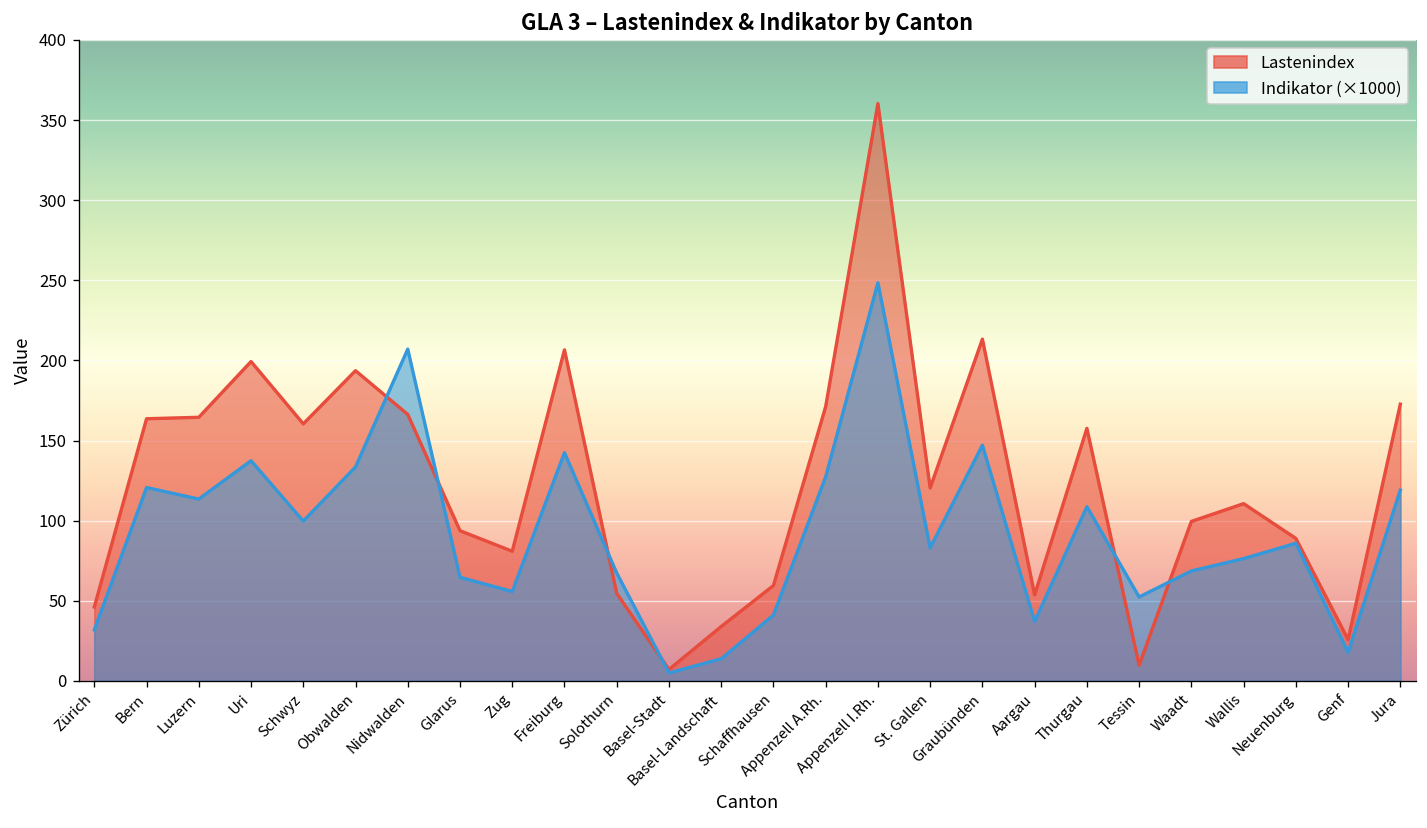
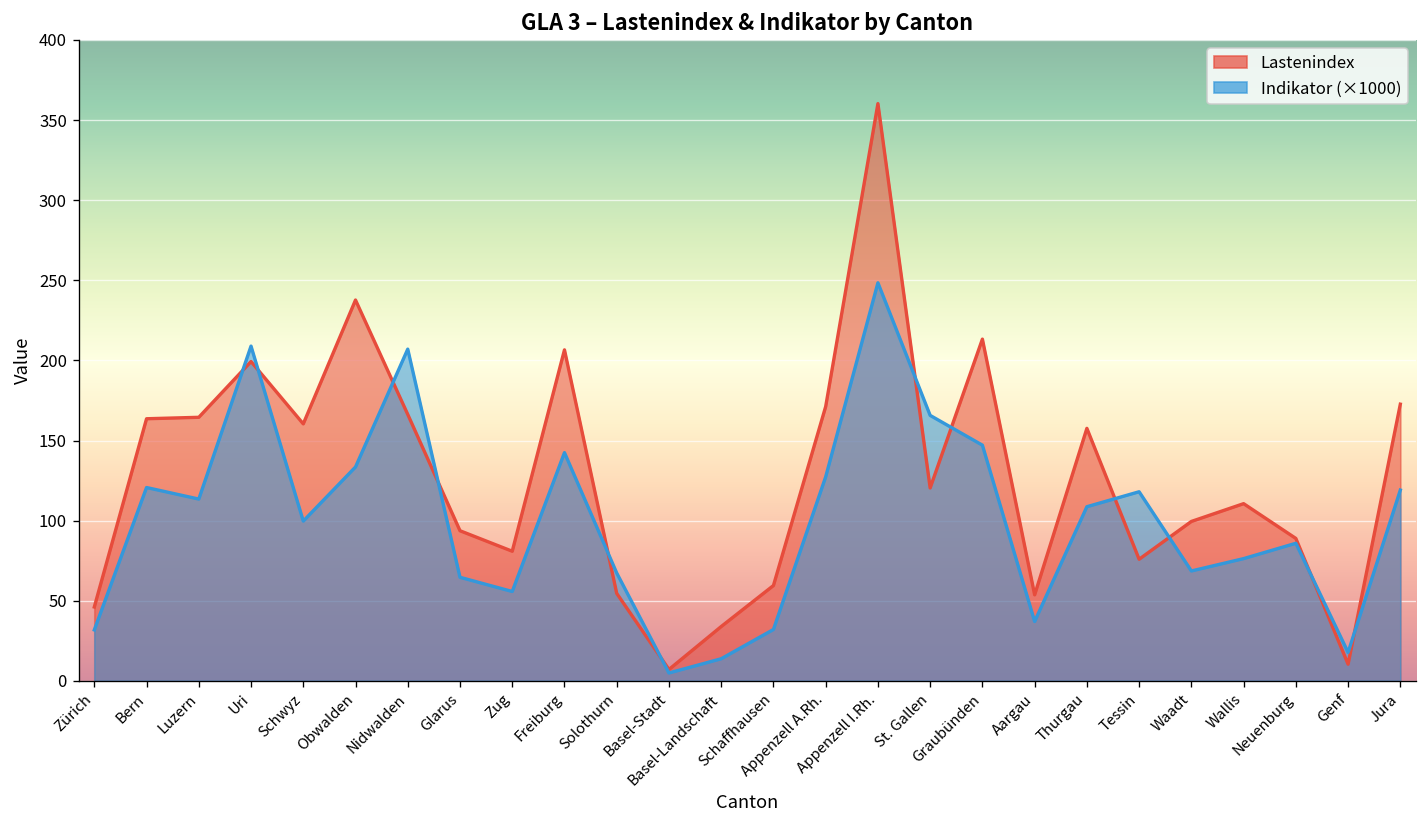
Indikator (×1000), Uri: 137 -> 209
Lastenindex, Obwalden: 194 -> 238
Indikator (×1000), Schaffhausen: 41 -> 32
Indikator (×1000), St. Gallen: 83 -> 166
Lastenindex, Tessin: 10 -> 76
Indikator (×1000), Tessin: 52 -> 118
Lastenindex, Genf: 26 -> 10
